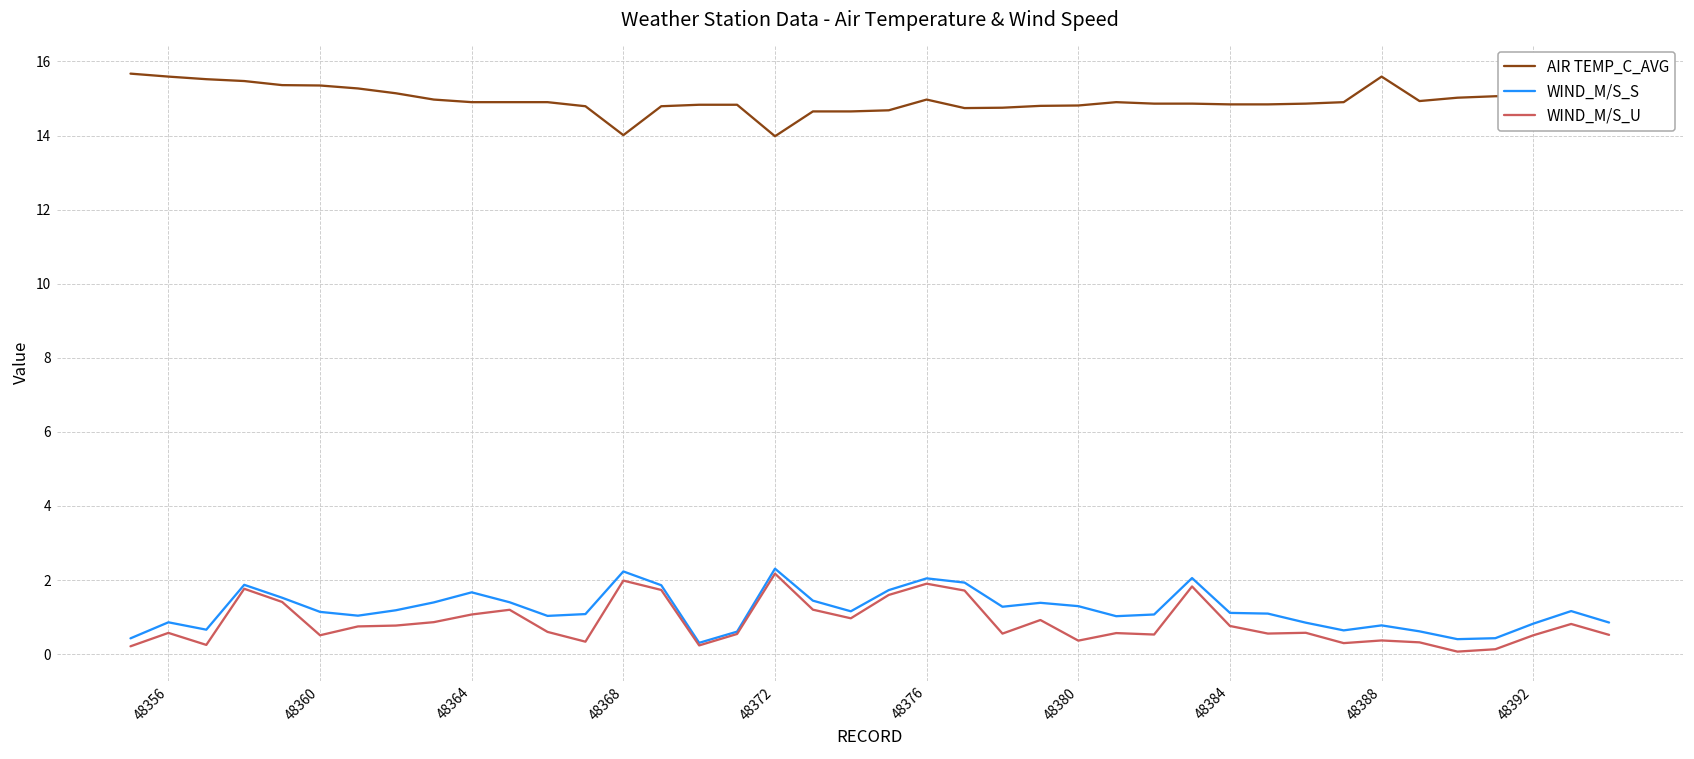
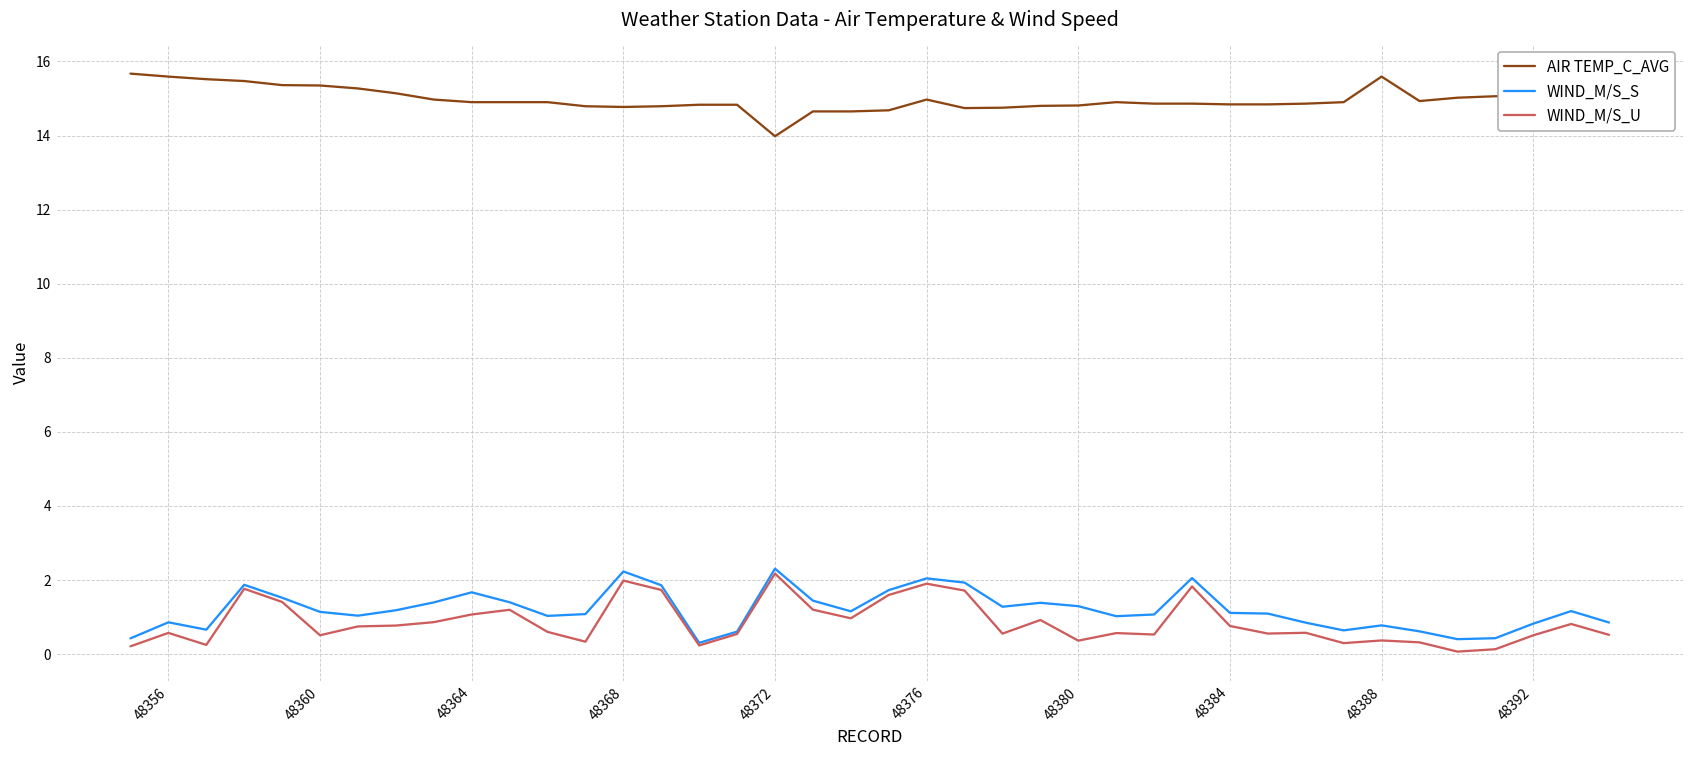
AIR TEMP_C_AVG, 48368: 14.0 -> 14.8
